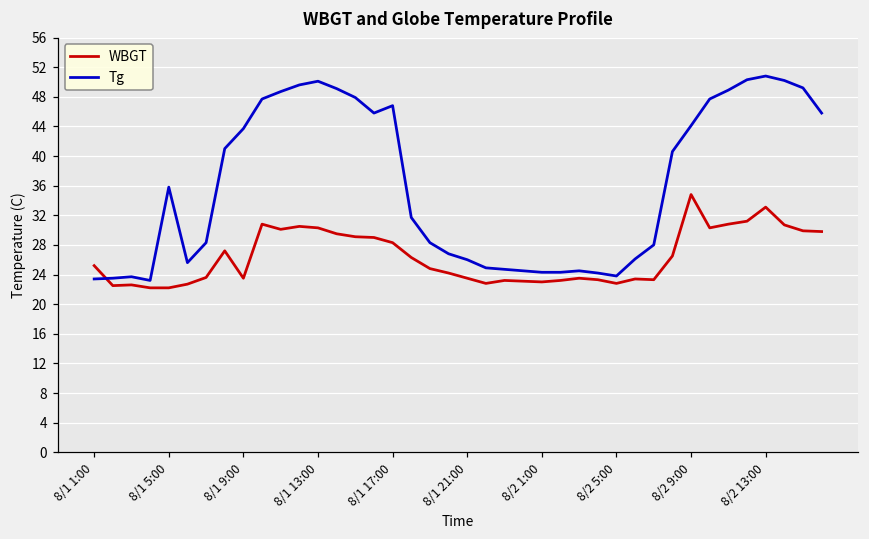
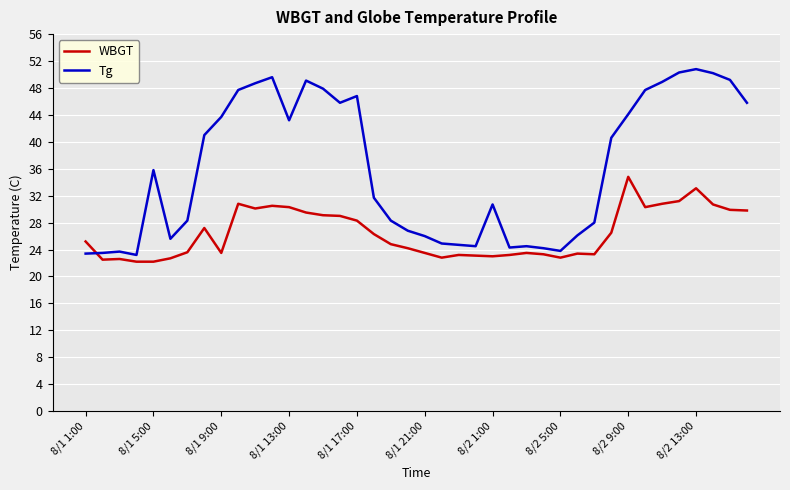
Tg, 8/1 13:00: 50 -> 43
Tg, 8/2 1:00: 24 -> 31
